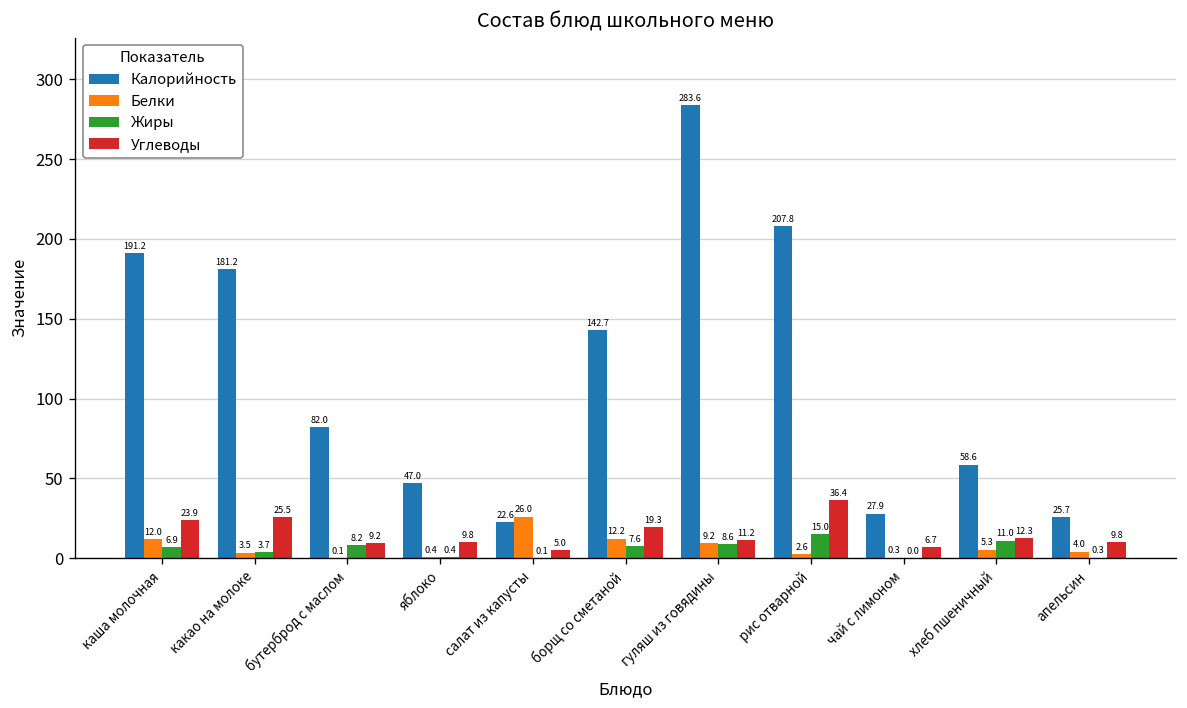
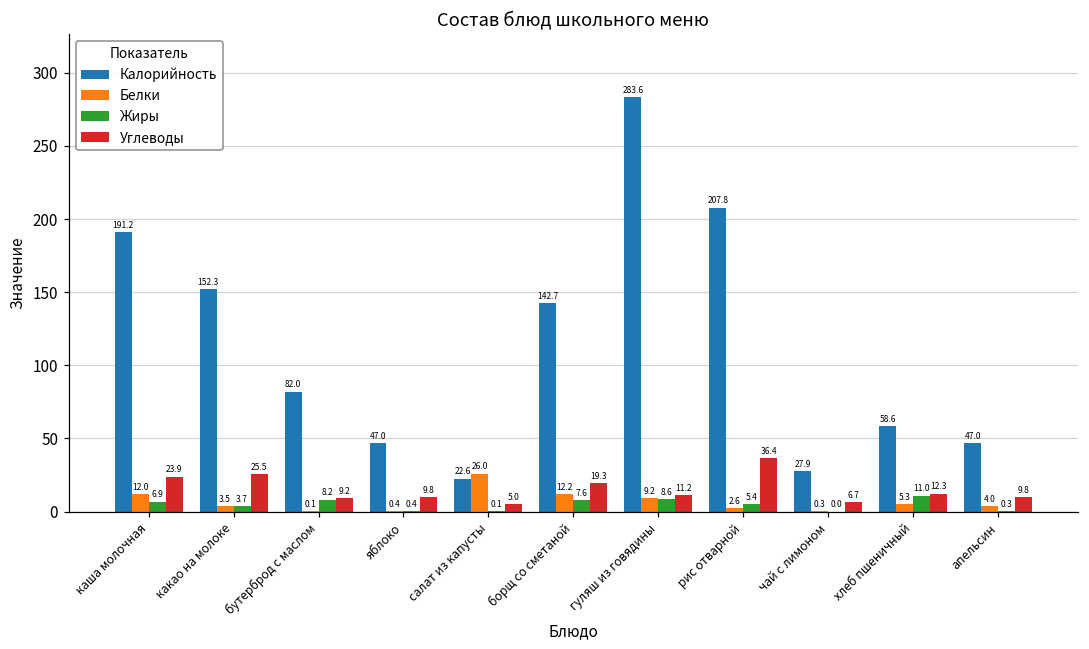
Калорийность, какао на молоке: 181.2 -> 152.3
Жиры, рис отварной: 15.0 -> 5.4
Калорийность, апельсин: 25.7 -> 47.0
